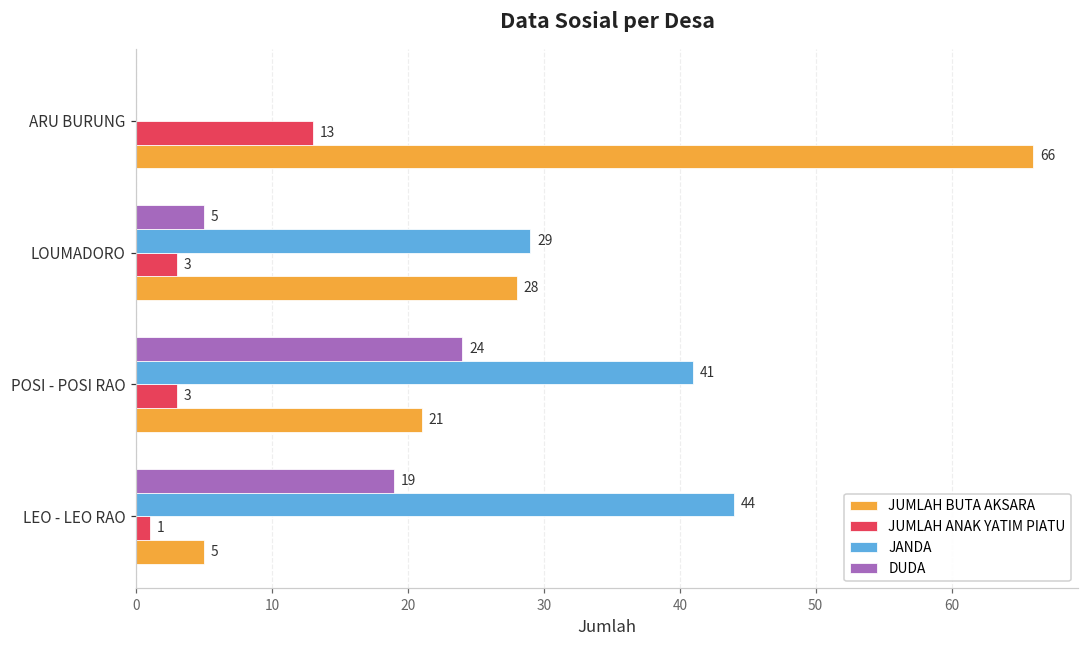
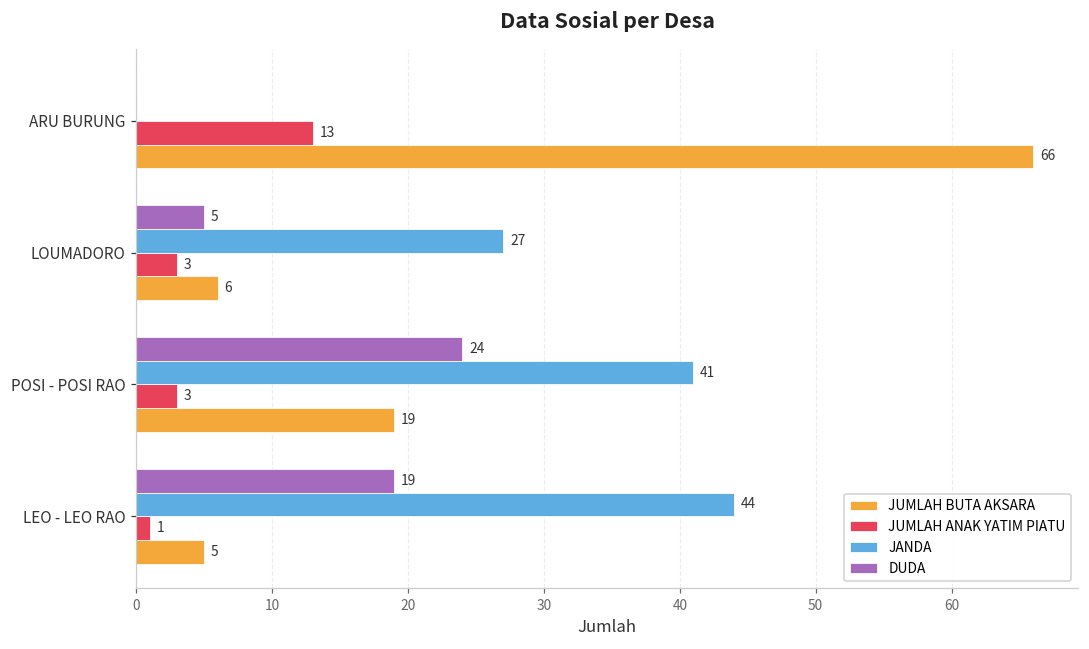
JANDA, LOUMADORO: 29 -> 27
JUMLAH BUTA AKSARA, LOUMADORO: 28 -> 6
JUMLAH BUTA AKSARA, POSI - POSI RAO: 21 -> 19
